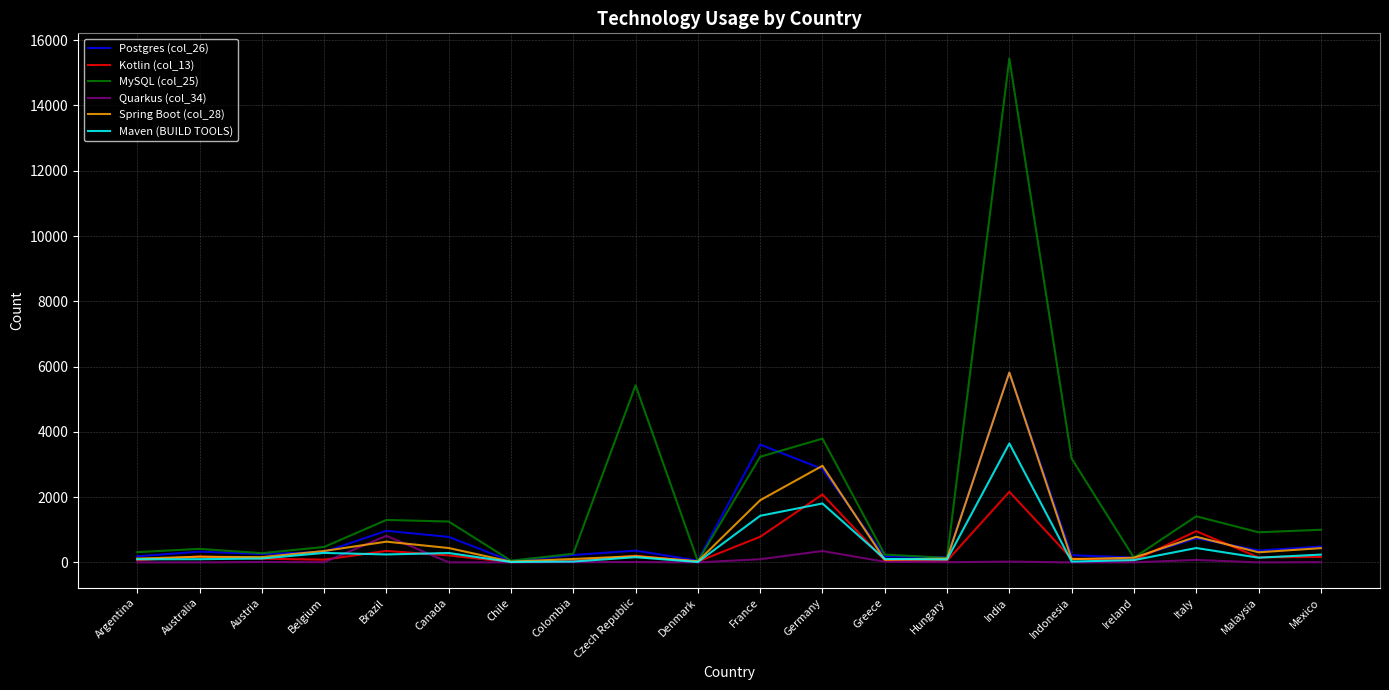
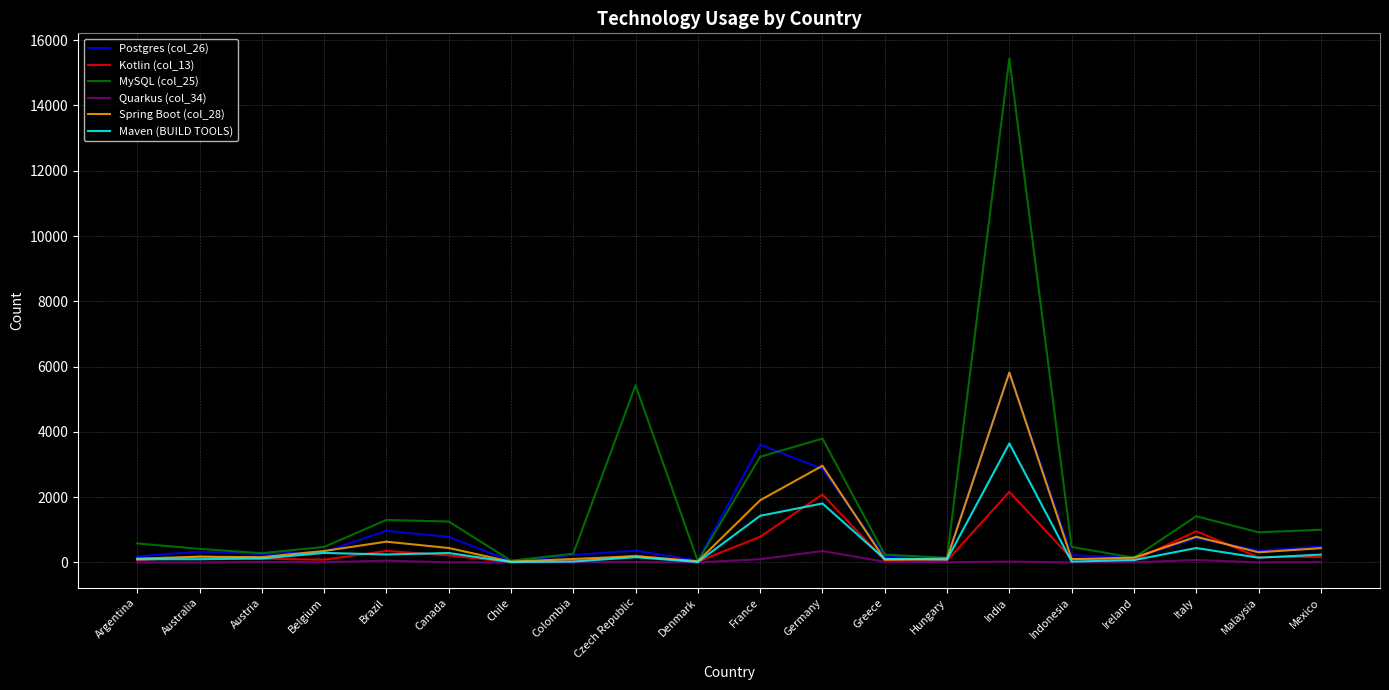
MySQL (col_25), Argentina: 300 -> 600
Quarkus (col_34), Brazil: 800 -> 100
MySQL (col_25), Indonesia: 3200 -> 500
